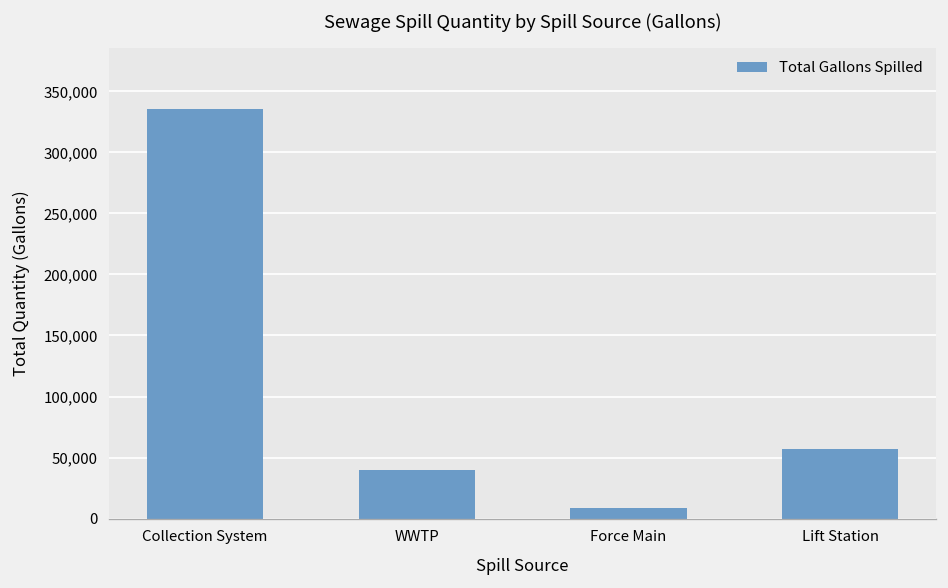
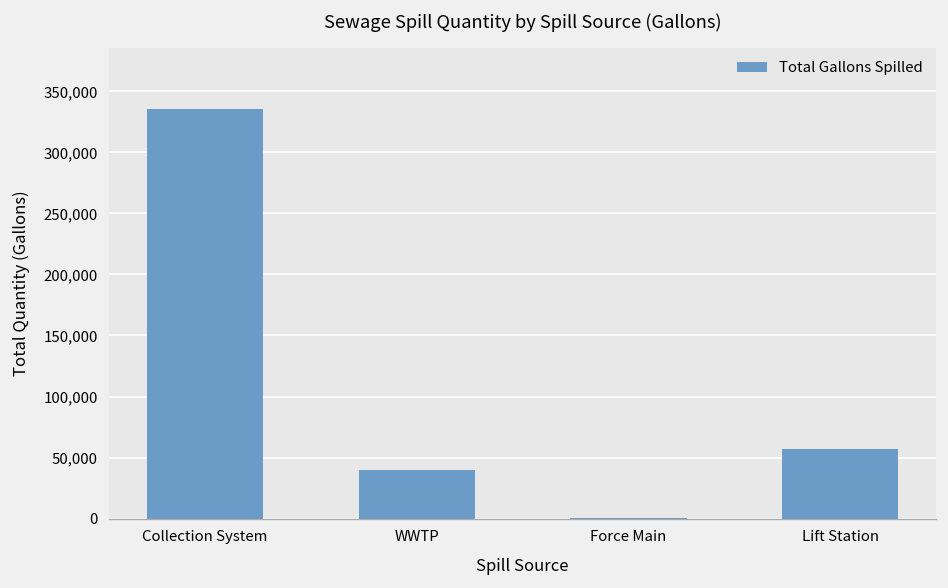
Force Main: 9,000 -> 1,000
